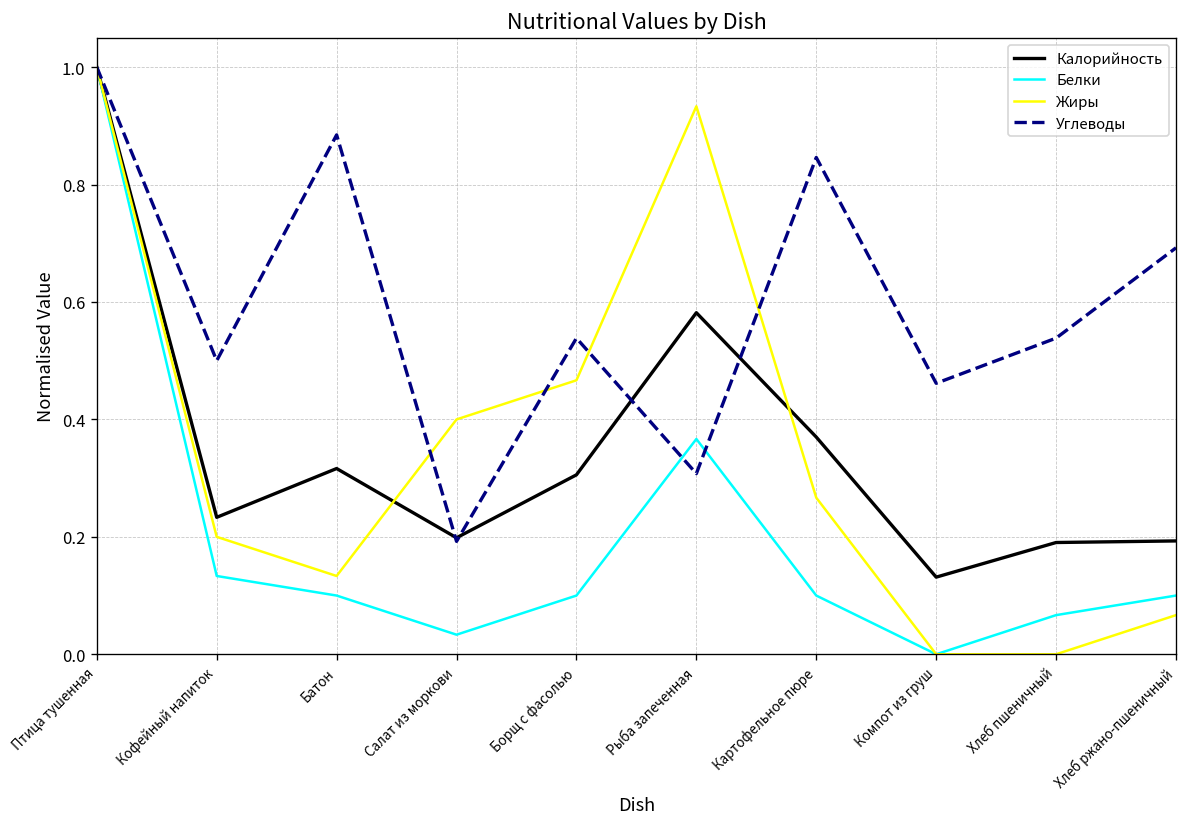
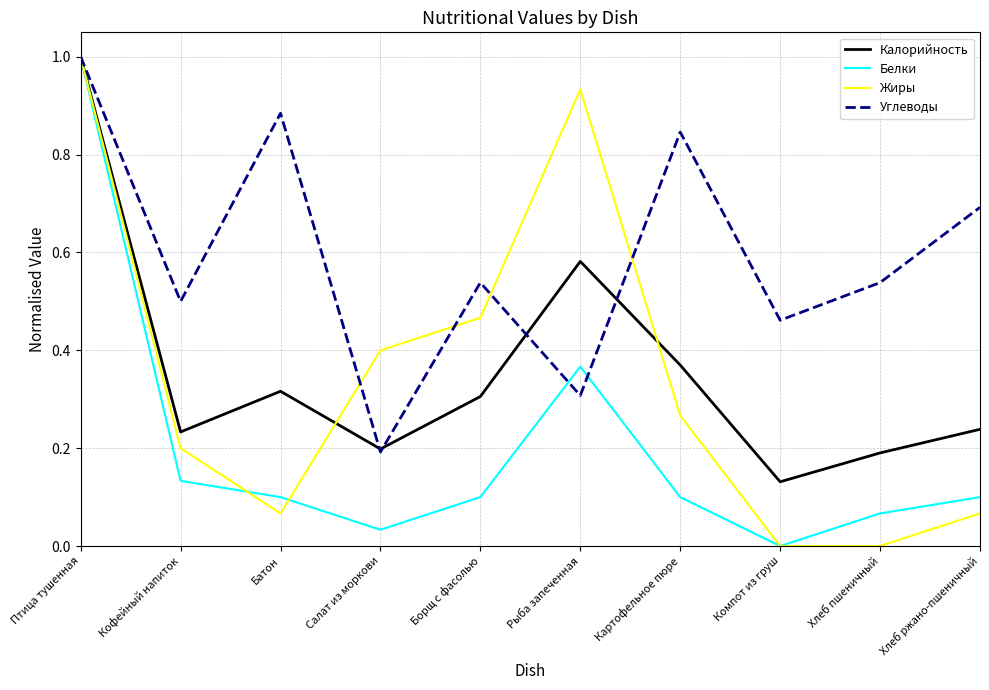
Жиры, Батон: 0.13 -> 0.07
Калорийность, Хлеб ржано-пшеничный: 0.19 -> 0.24
